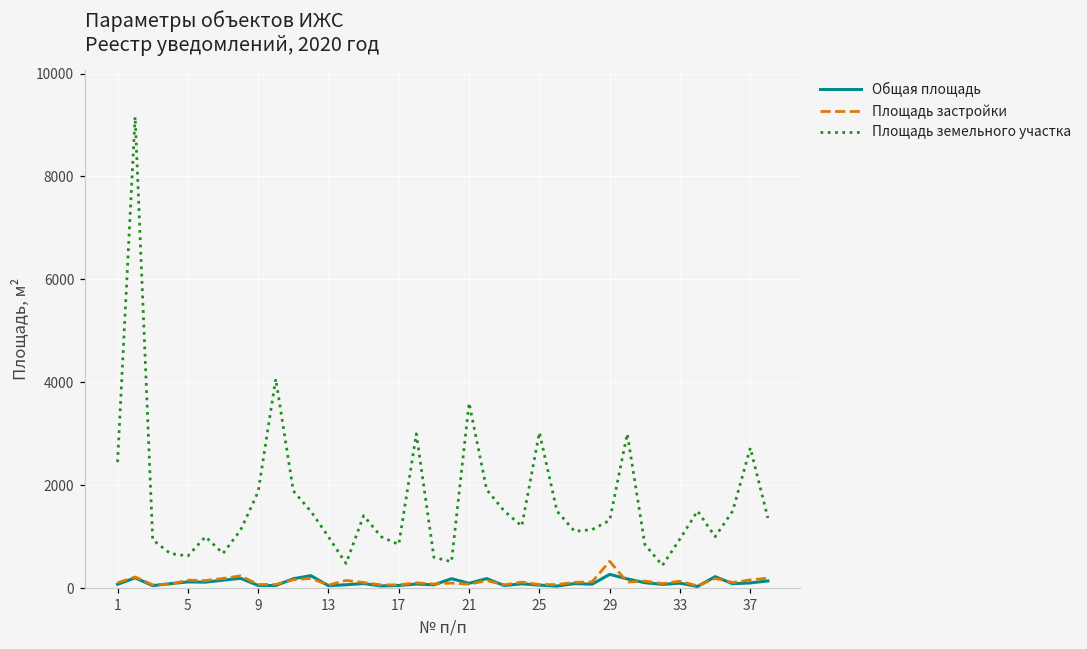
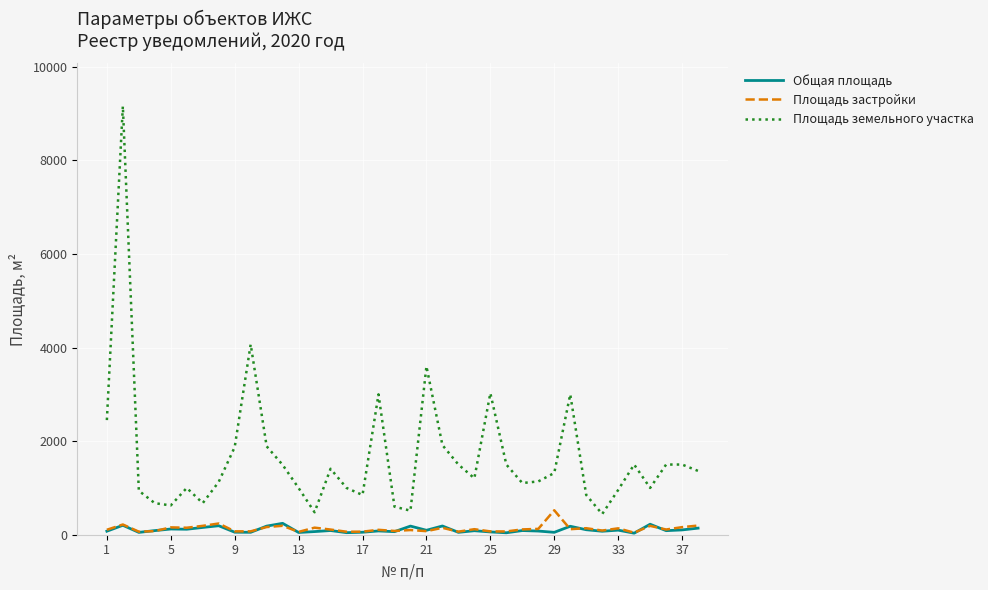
Общая площадь, 29: 300 -> 100
Площадь земельного участка, 37: 2700 -> 1500
